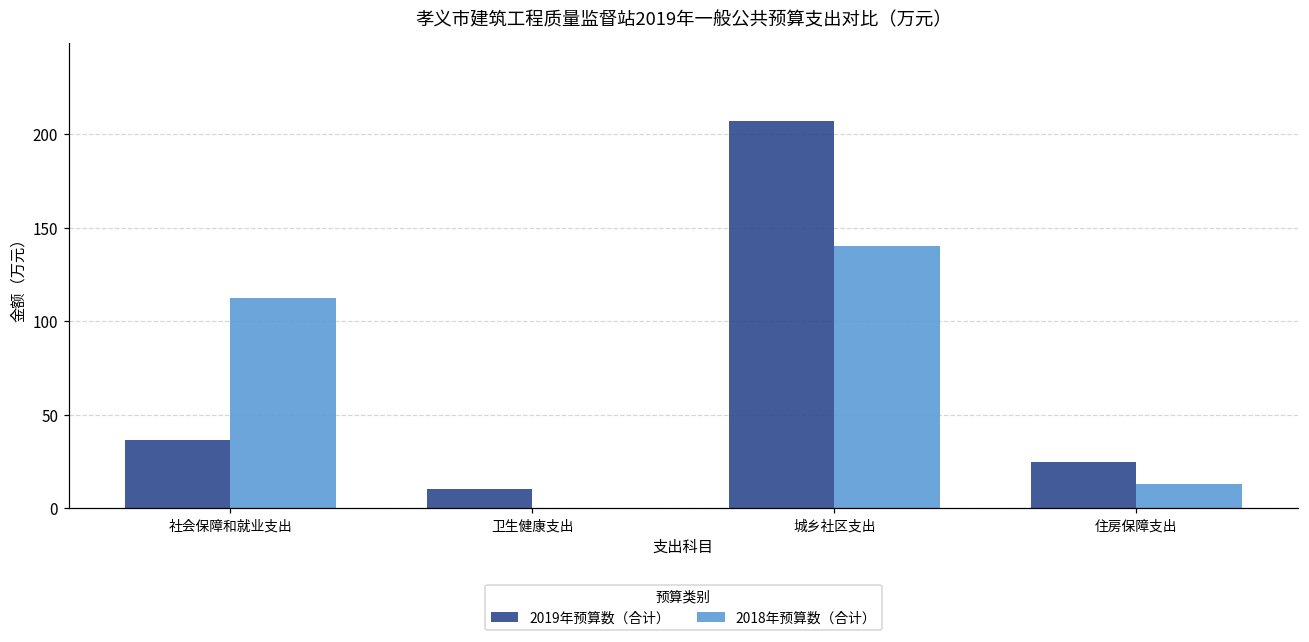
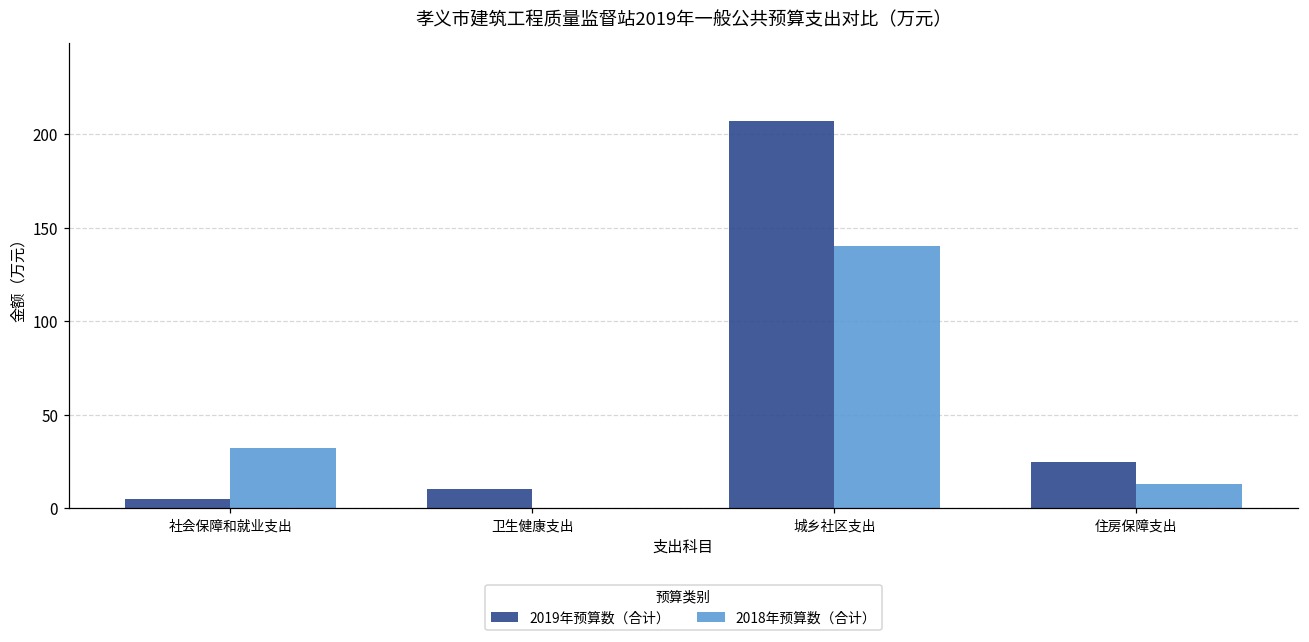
2019年预算数（合计）, 社会保障和就业支出: 36 -> 5
2018年预算数（合计）, 社会保障和就业支出: 112 -> 32
